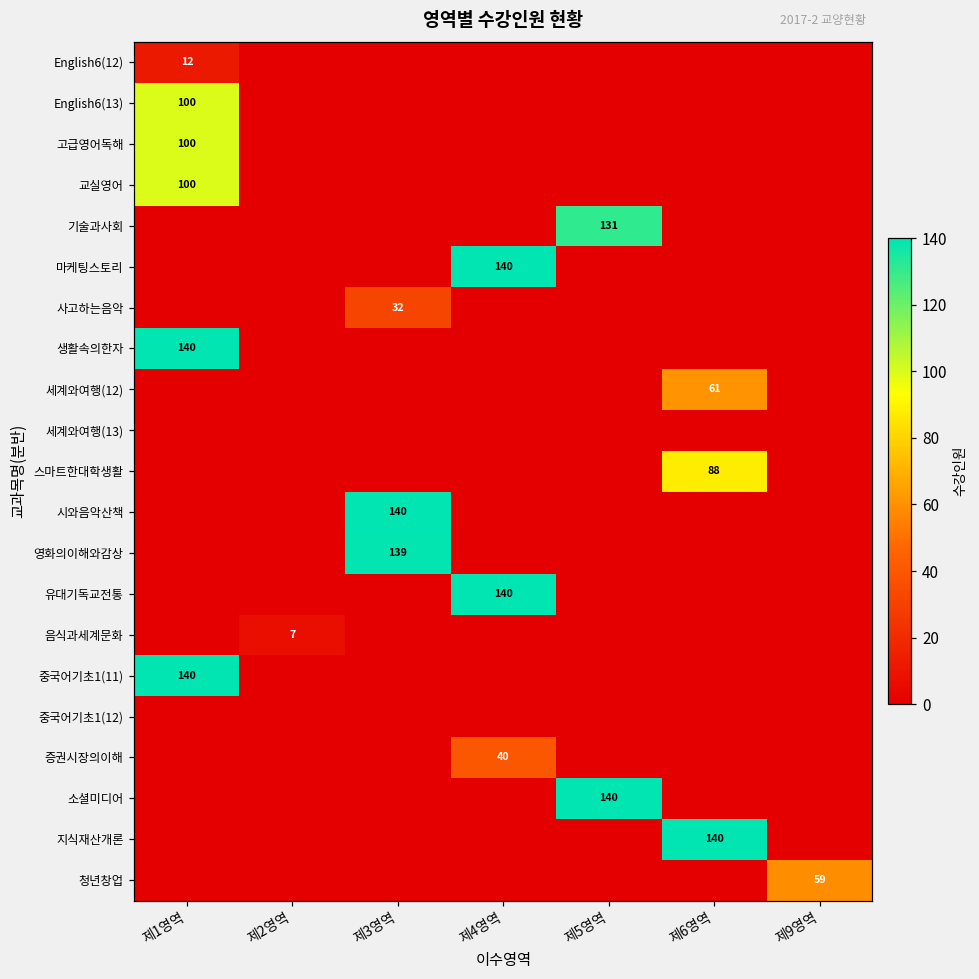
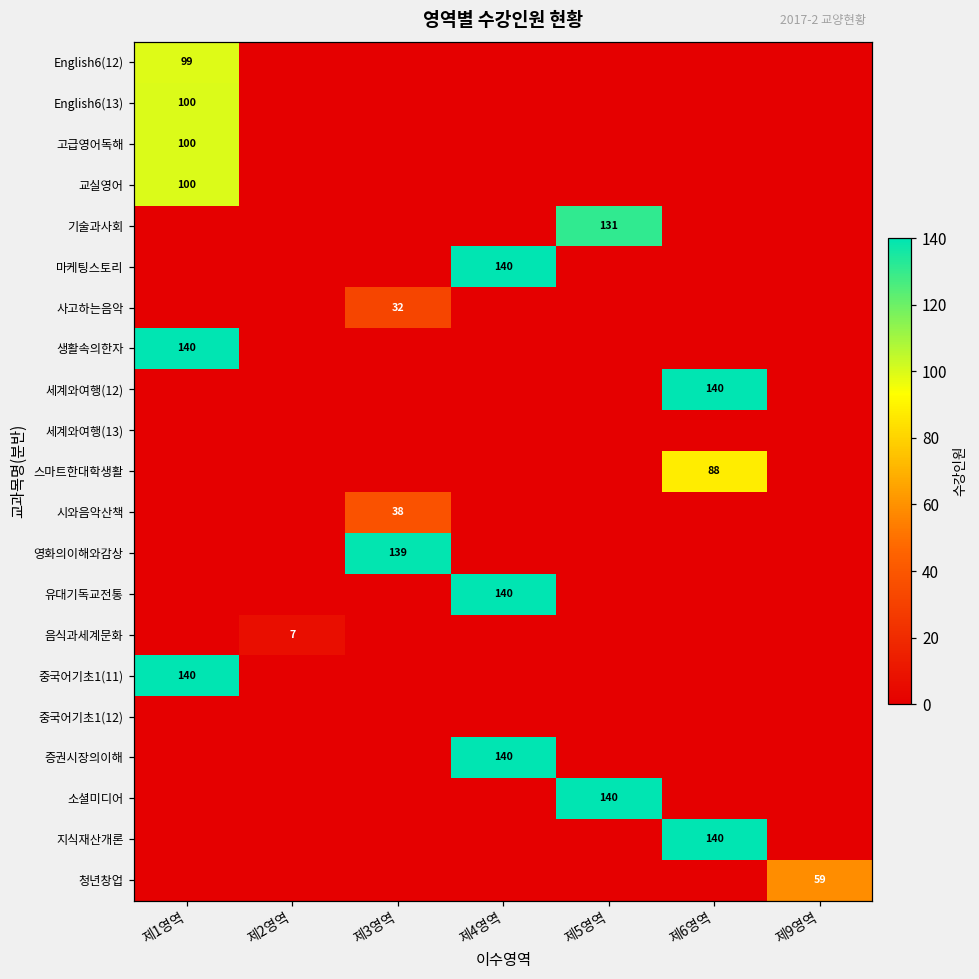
English6(12), 제1영역: 12 -> 99
세계와여행(12), 제6영역: 61 -> 140
시와음악산책, 제3영역: 140 -> 38
증권시장의이해, 제4영역: 40 -> 140
